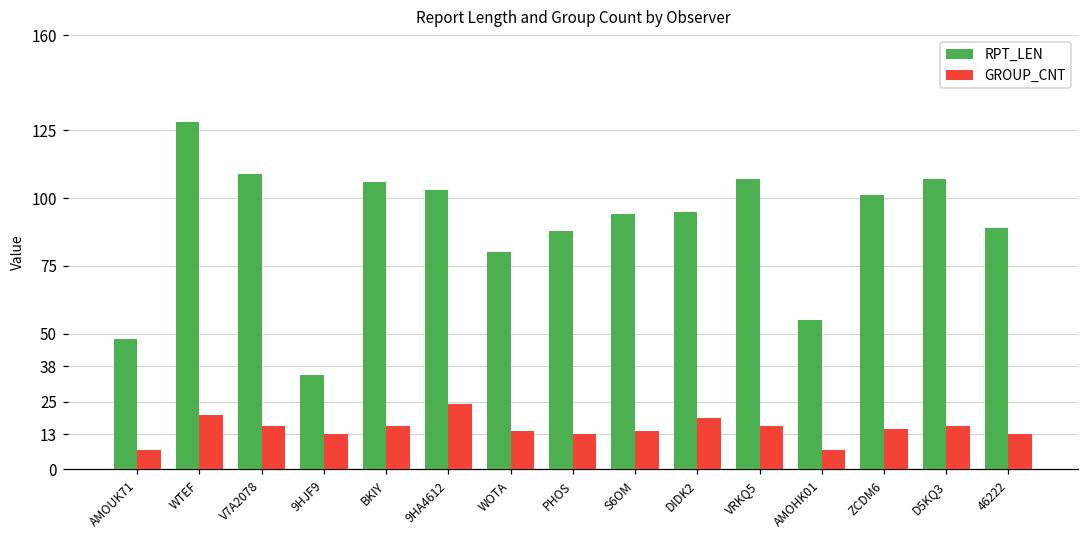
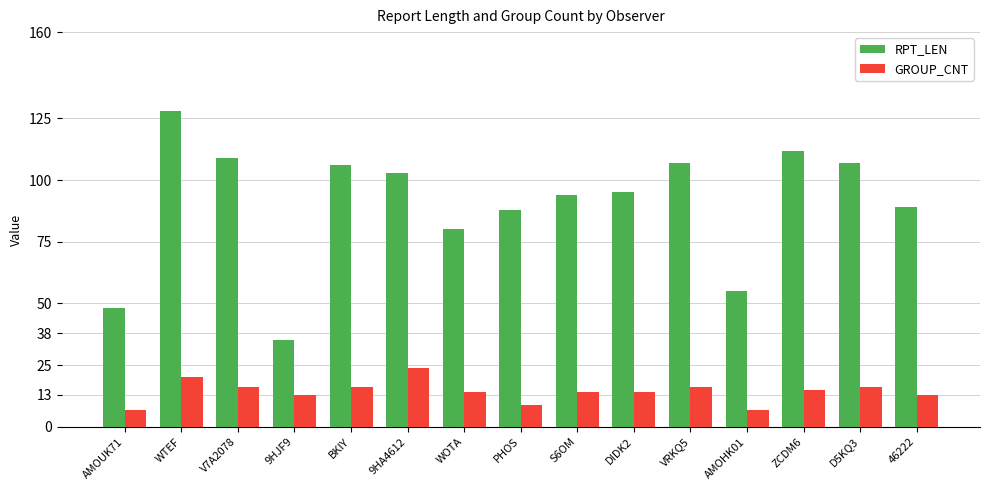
GROUP_CNT, PHOS: 13 -> 9
GROUP_CNT, DIDK2: 19 -> 14
RPT_LEN, ZCDM6: 101 -> 112
